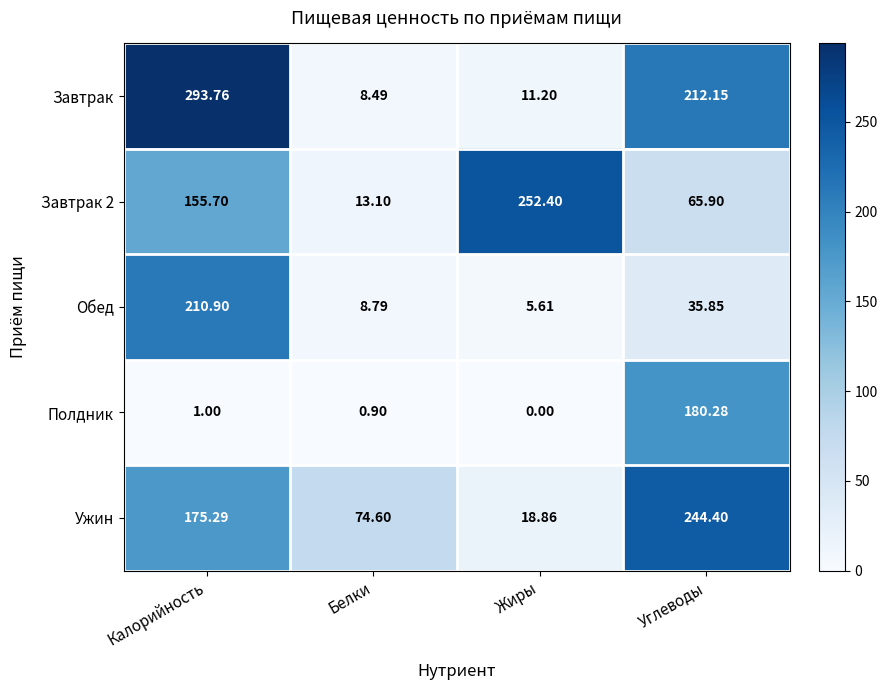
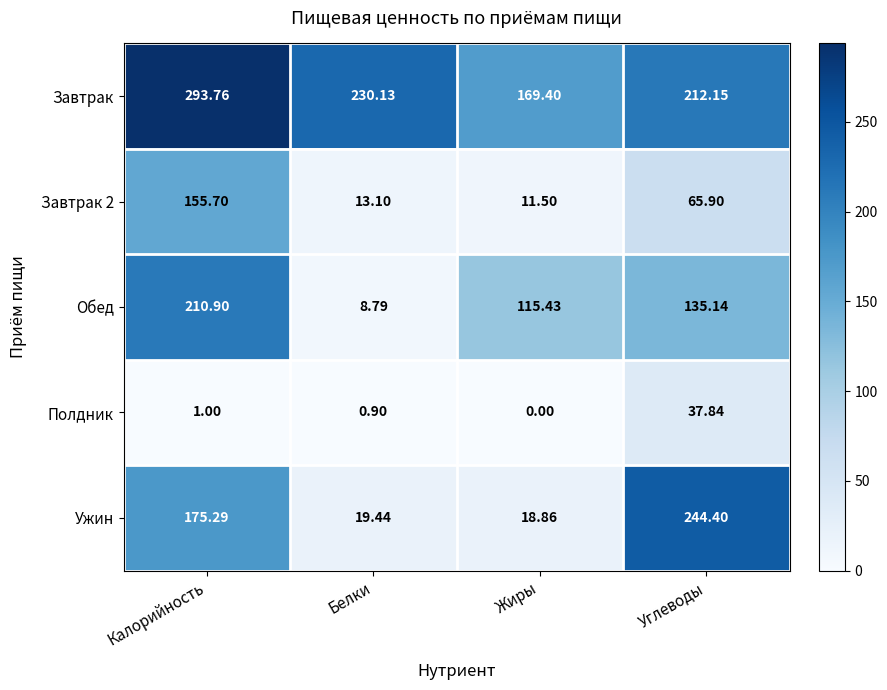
Завтрак, Белки: 8.49 -> 230.13
Завтрак, Жиры: 11.20 -> 169.40
Завтрак 2, Жиры: 252.40 -> 11.50
Обед, Жиры: 5.61 -> 115.43
Обед, Углеводы: 35.85 -> 135.14
Полдник, Углеводы: 180.28 -> 37.84
Ужин, Белки: 74.60 -> 19.44
